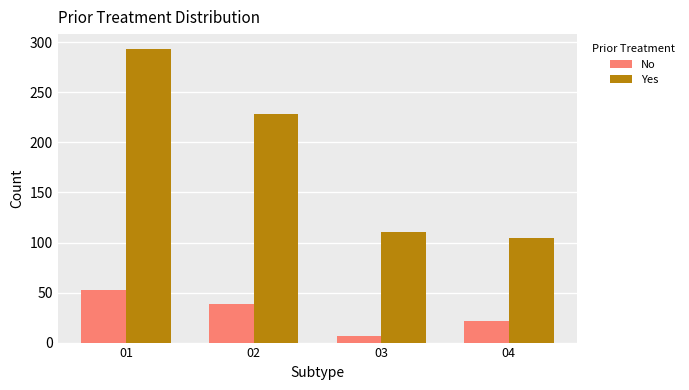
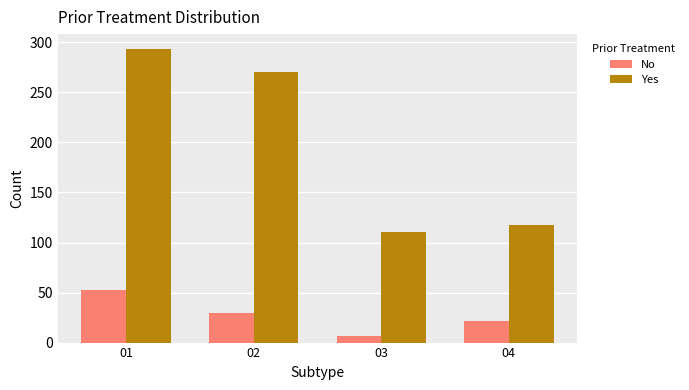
No, 02: 38 -> 30
Yes, 02: 228 -> 270
Yes, 04: 104 -> 118
